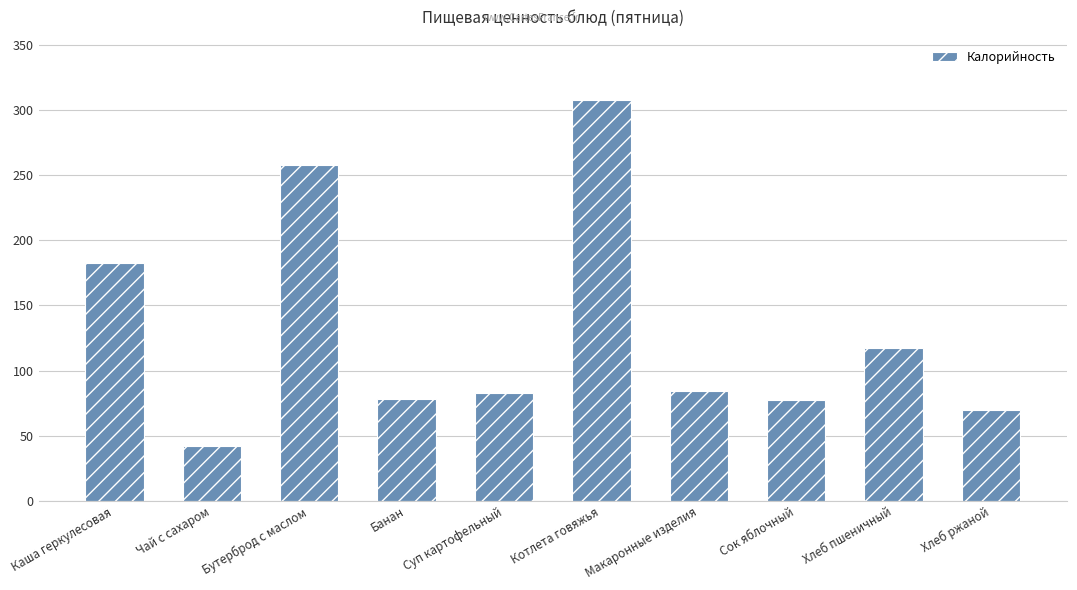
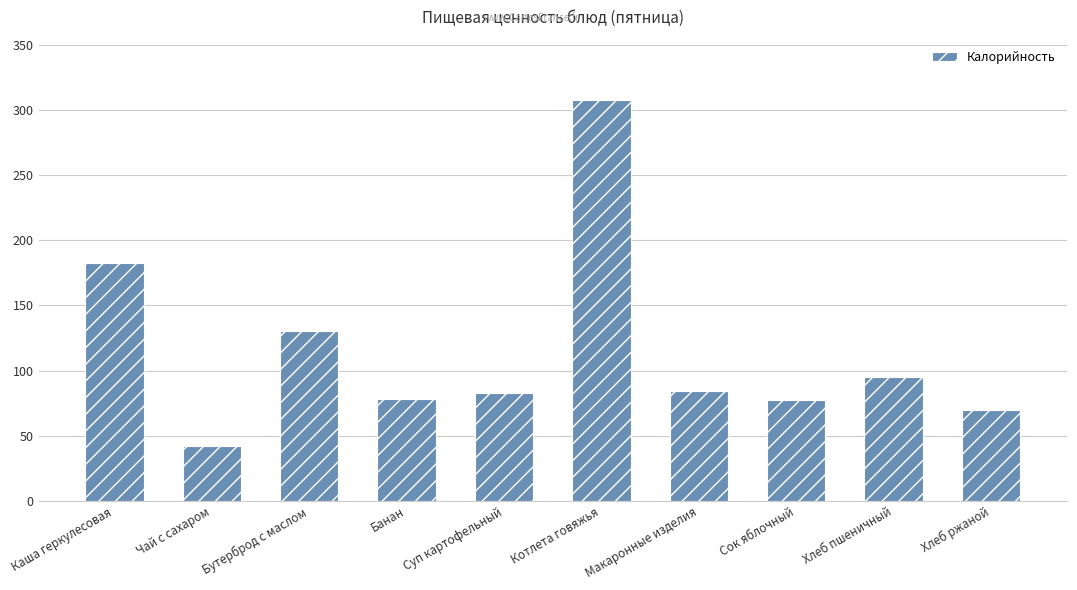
Бутерброд с маслом: 257 -> 131
Хлеб пшеничный: 118 -> 95
